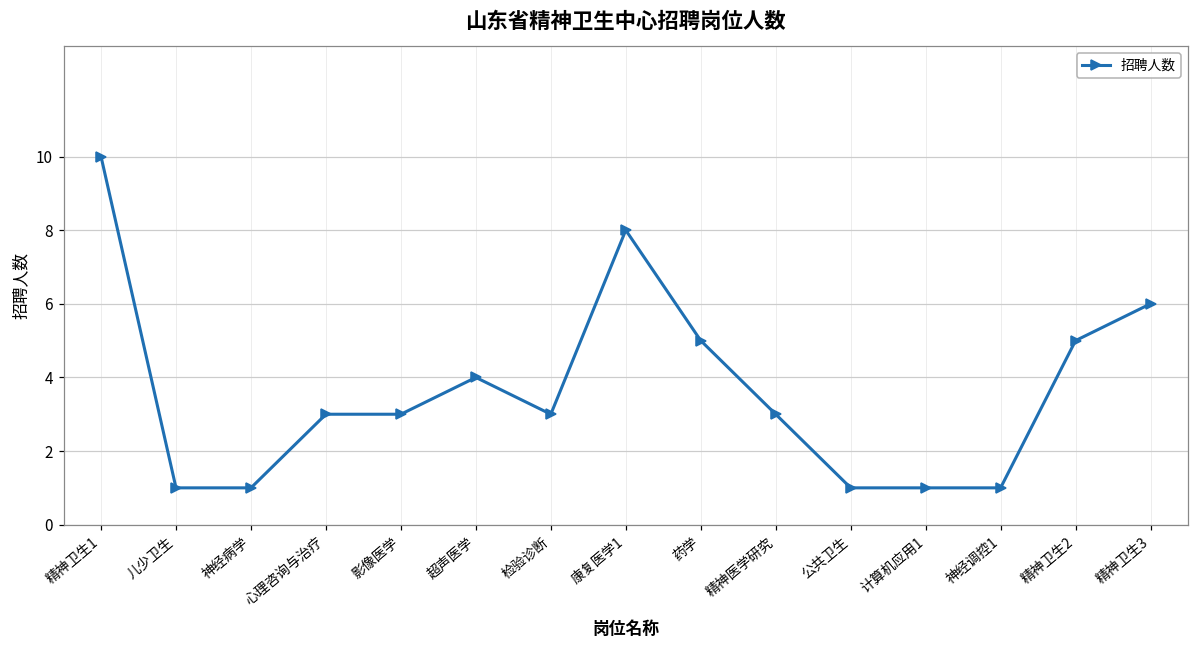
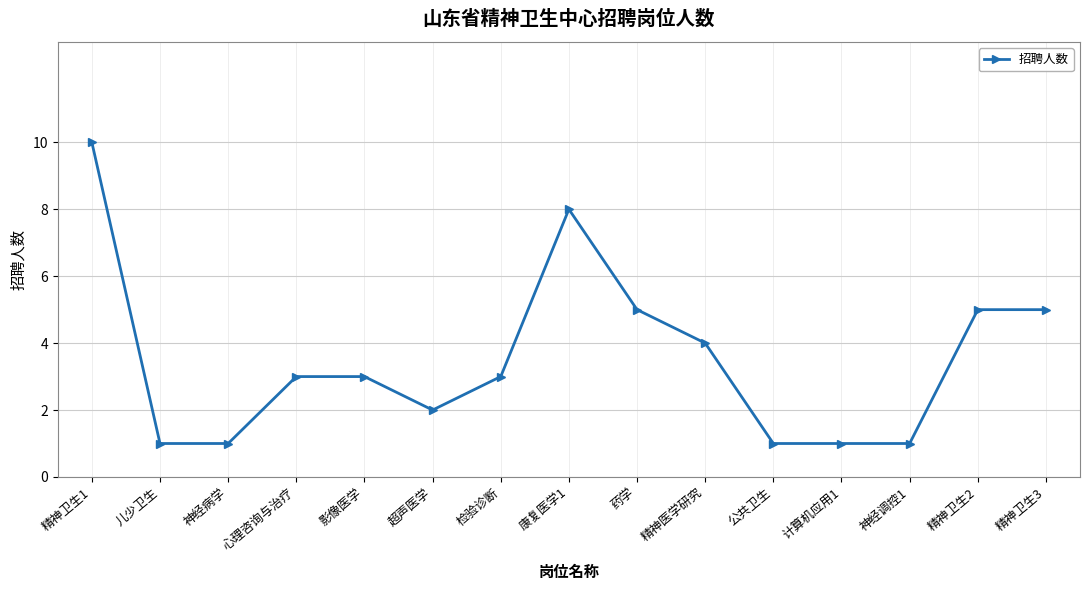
超声医学: 4 -> 2
精神医学研究: 3 -> 4
精神卫生3: 6 -> 5
